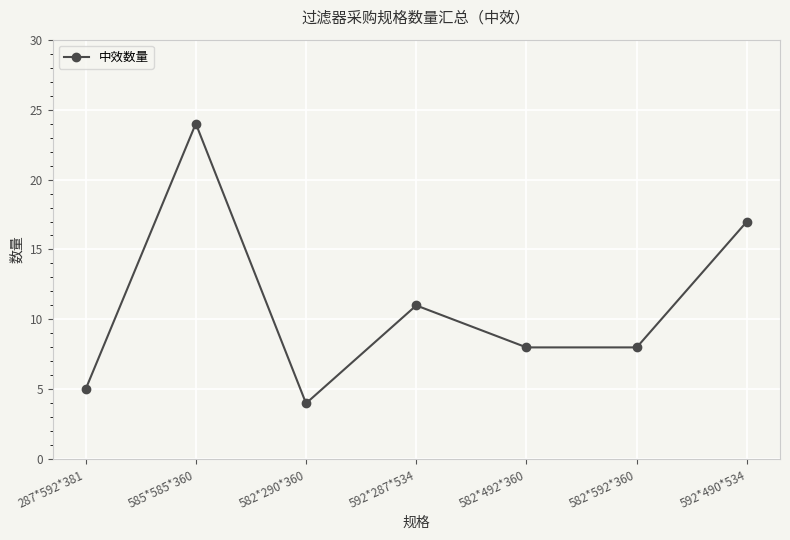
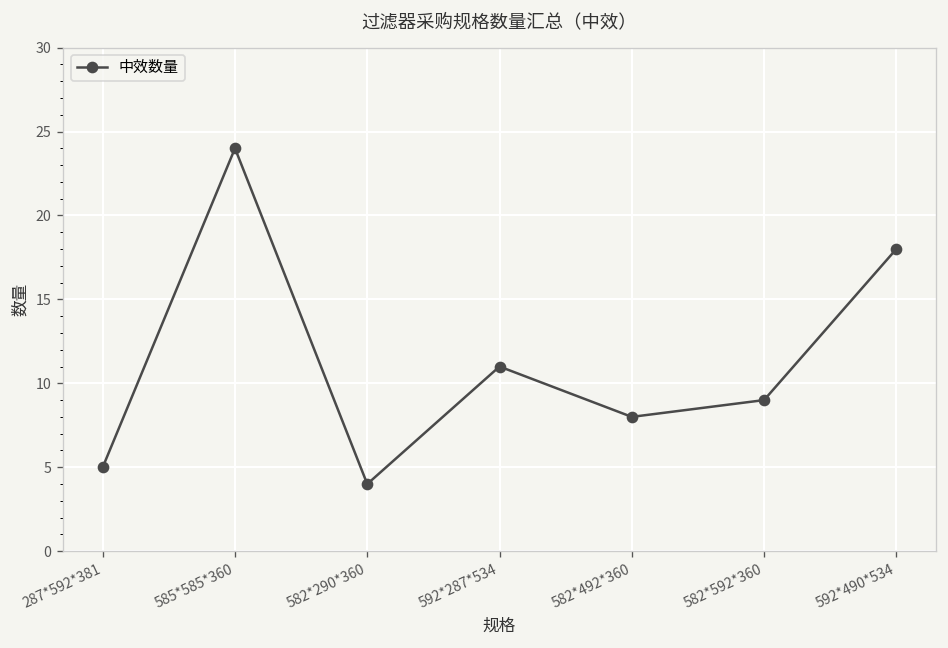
582*592*360: 8 -> 9
592*490*534: 17 -> 18
